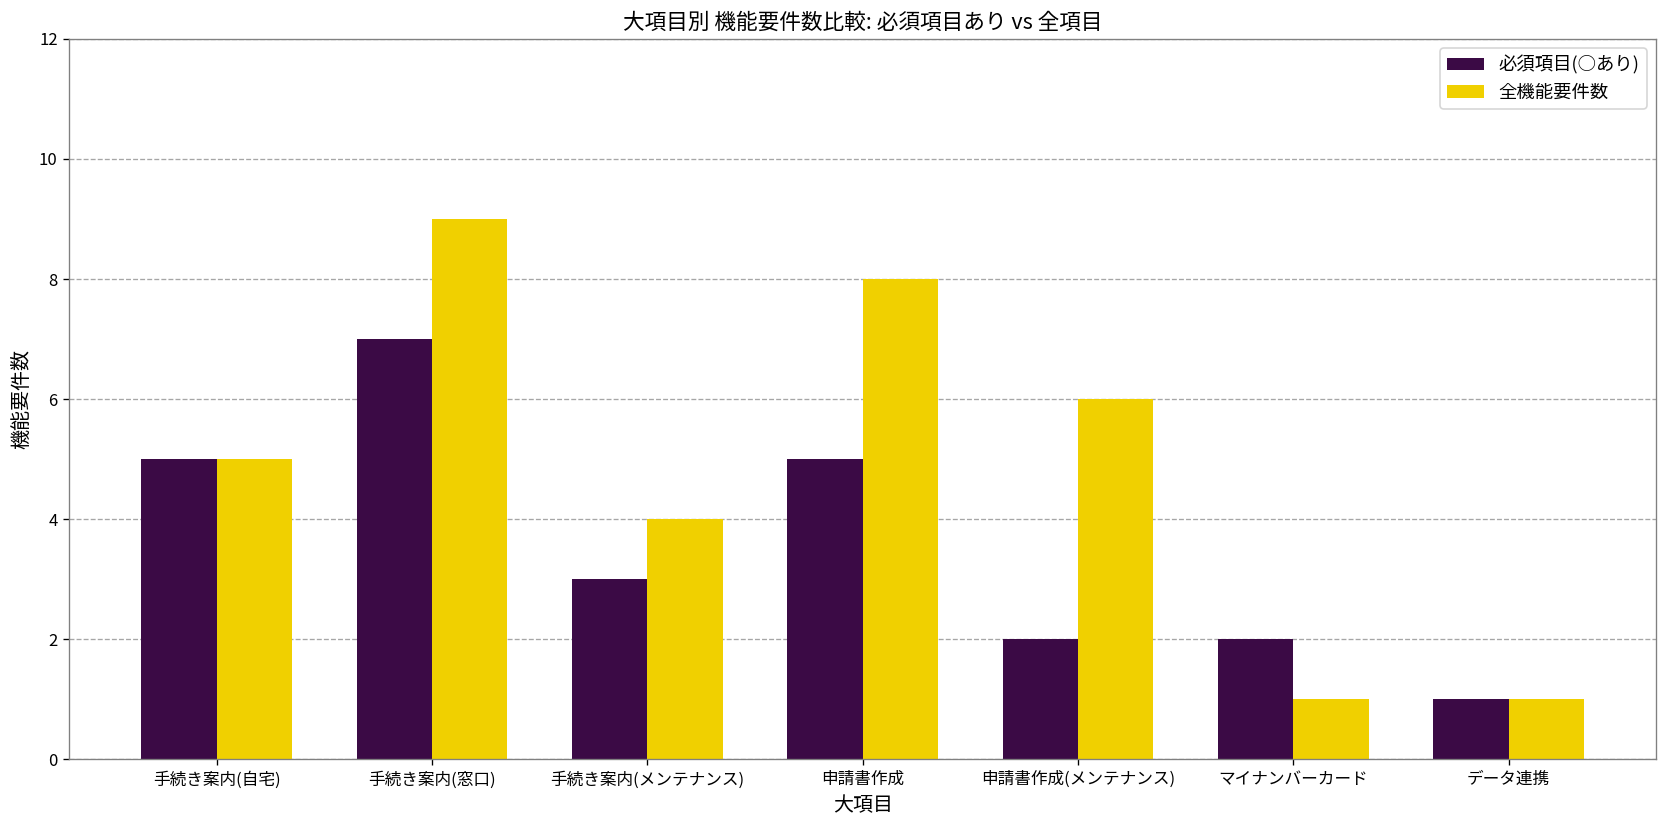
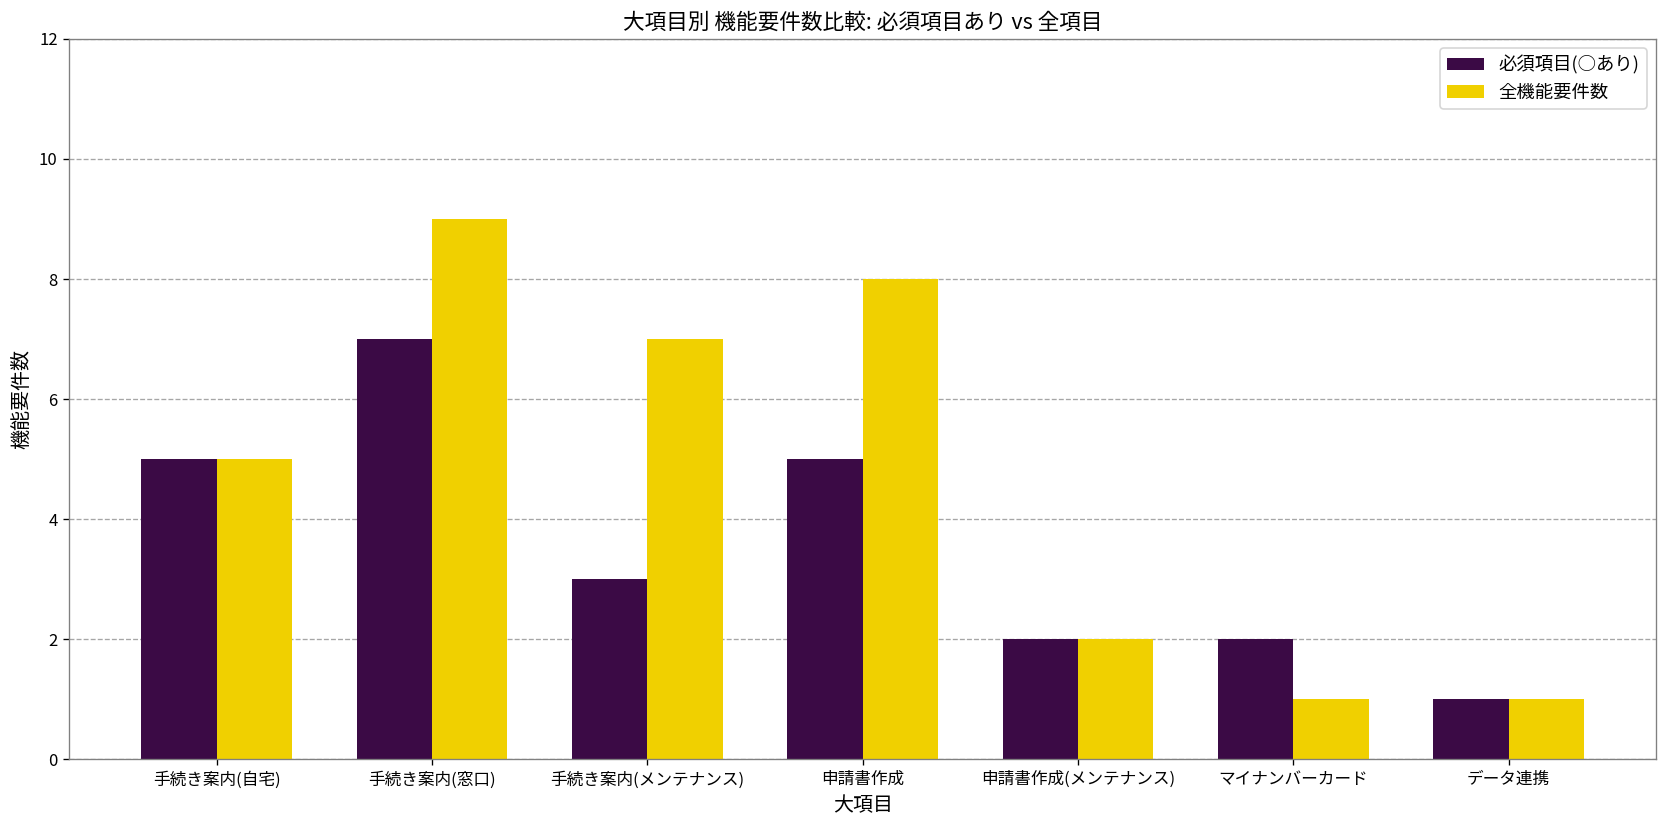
全機能要件数, 手続き案内(メンテナンス): 4 -> 7
全機能要件数, 申請書作成(メンテナンス): 6 -> 2
